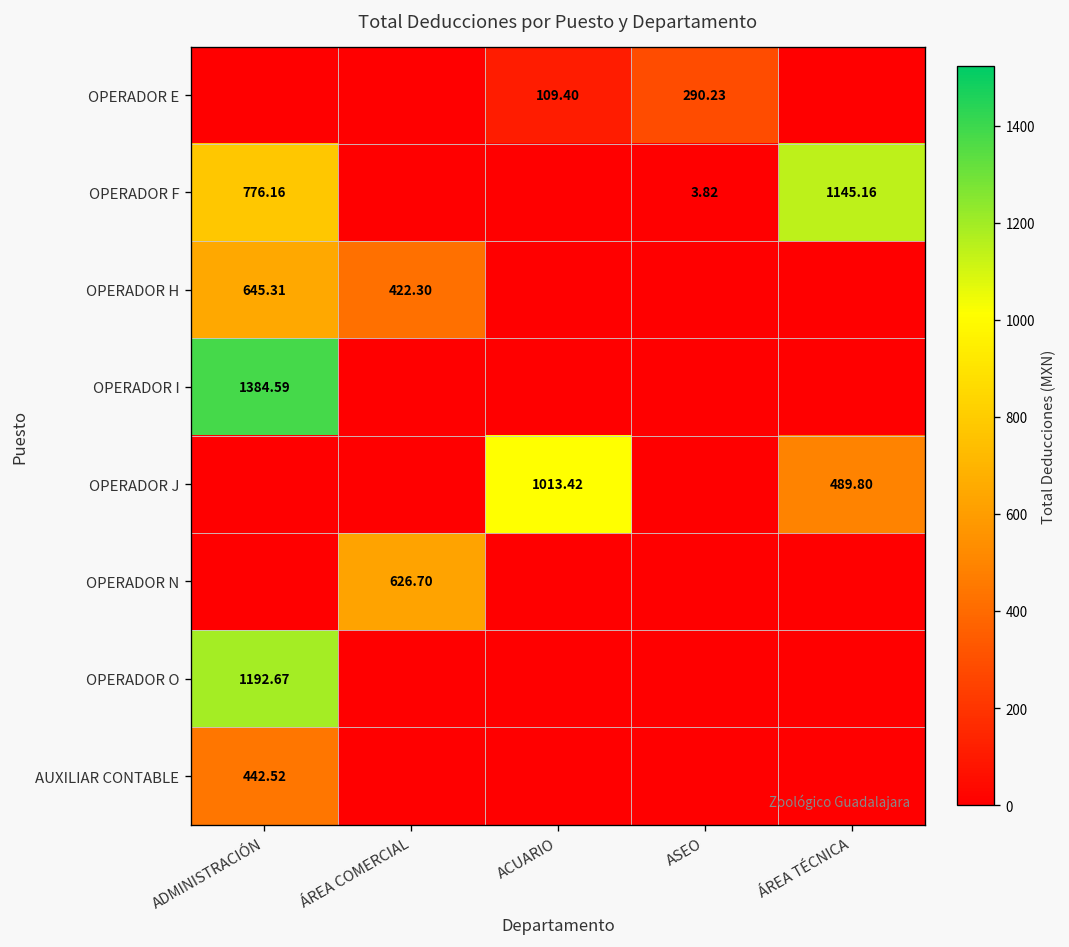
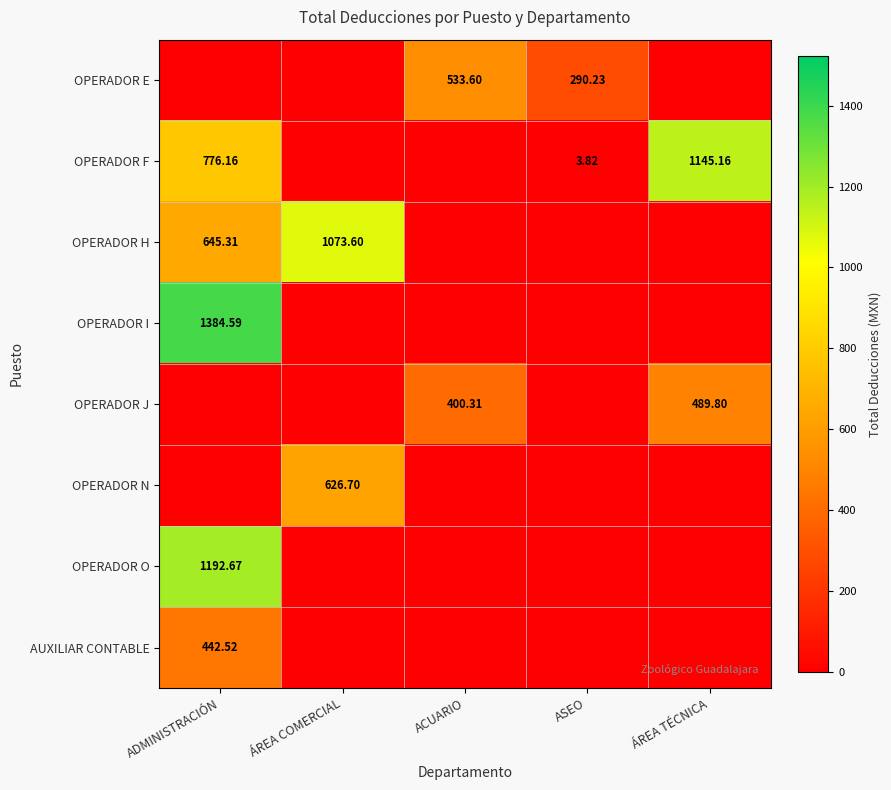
OPERADOR E, ACUARIO: 109.40 -> 533.60
OPERADOR H, ÁREA COMERCIAL: 422.30 -> 1073.60
OPERADOR J, ACUARIO: 1013.42 -> 400.31
